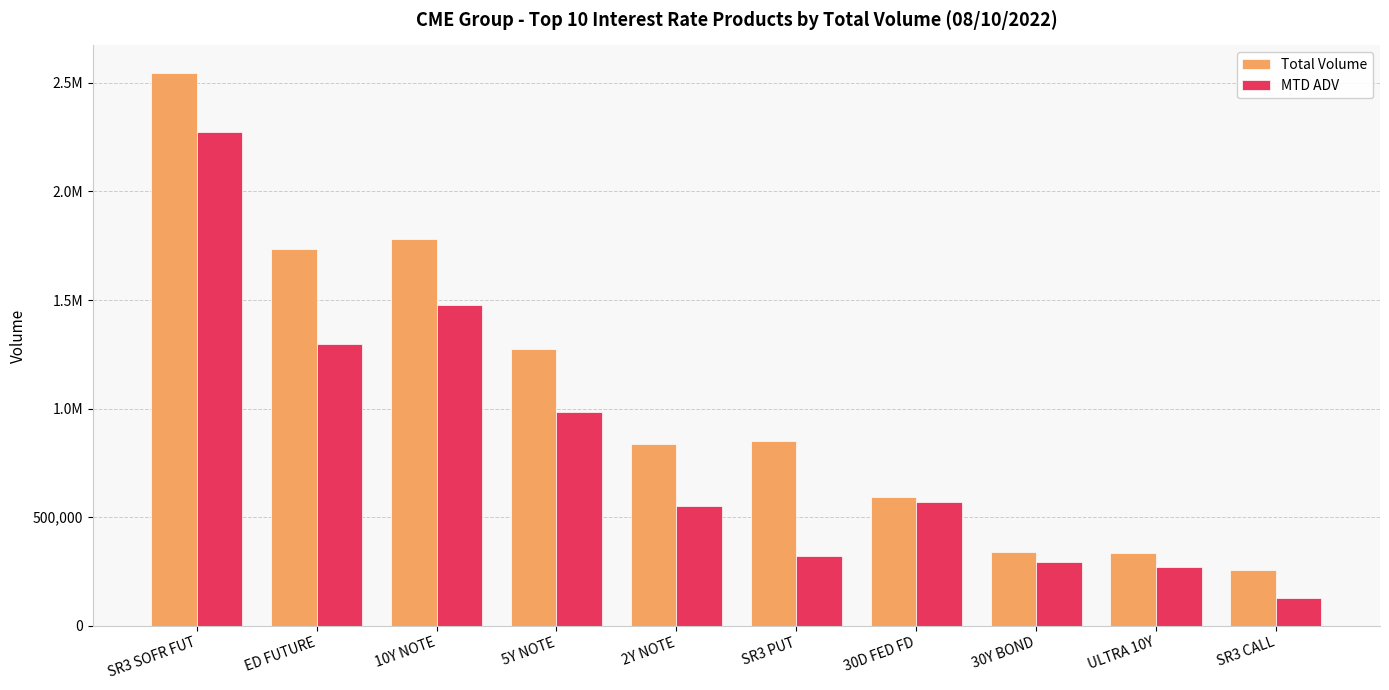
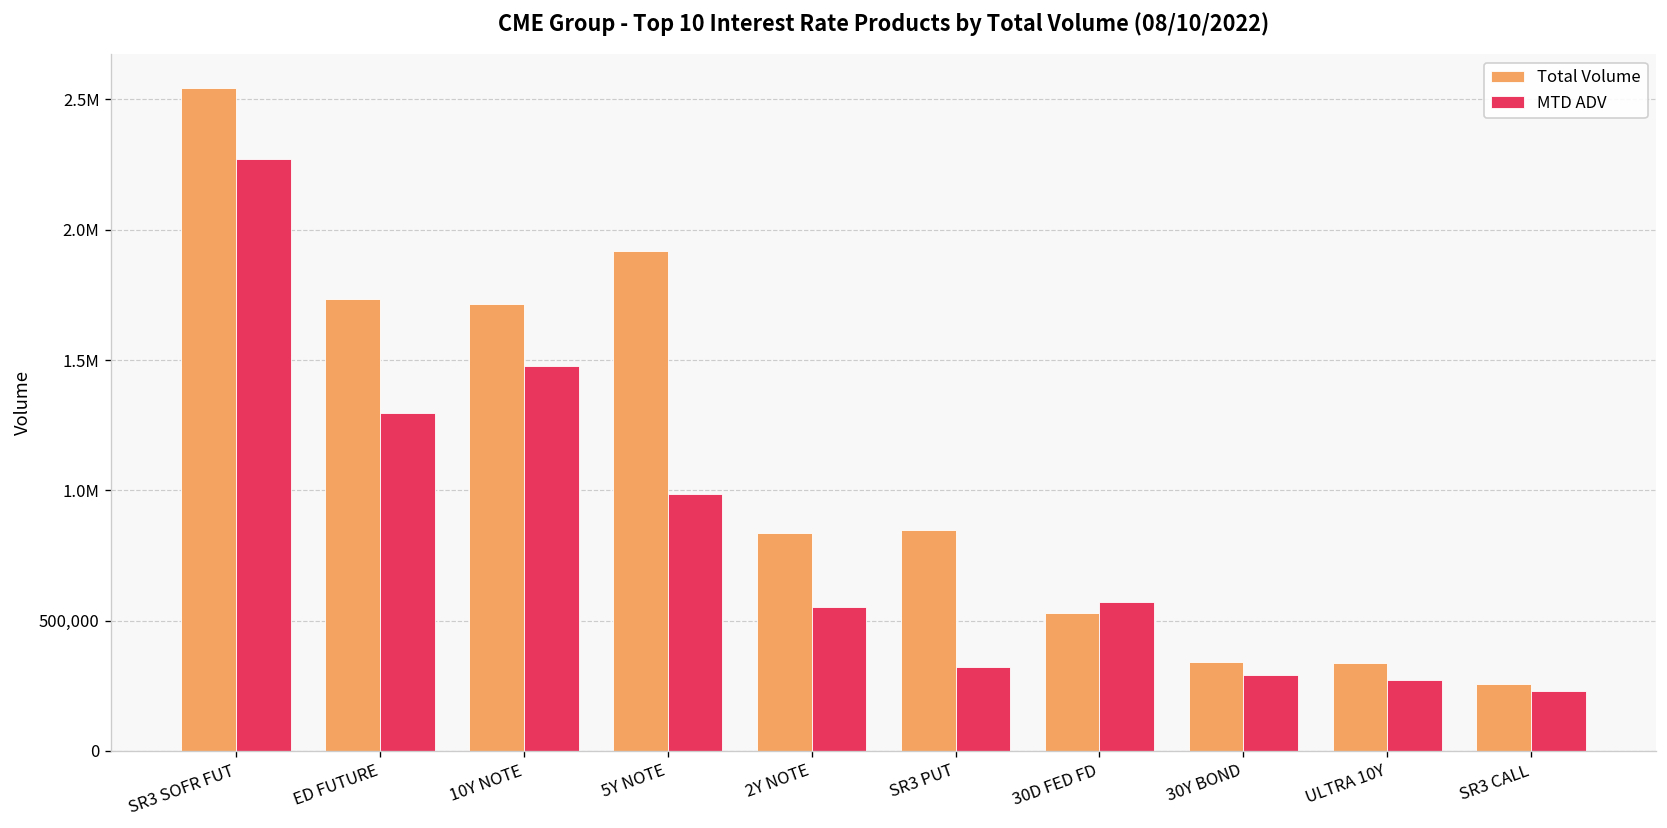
Total Volume, 10Y NOTE: 1,780,000 -> 1,710,000
Total Volume, 5Y NOTE: 1,280,000 -> 1,920,000
Total Volume, 30D FED FD: 600,000 -> 530,000
MTD ADV, SR3 CALL: 130,000 -> 230,000
